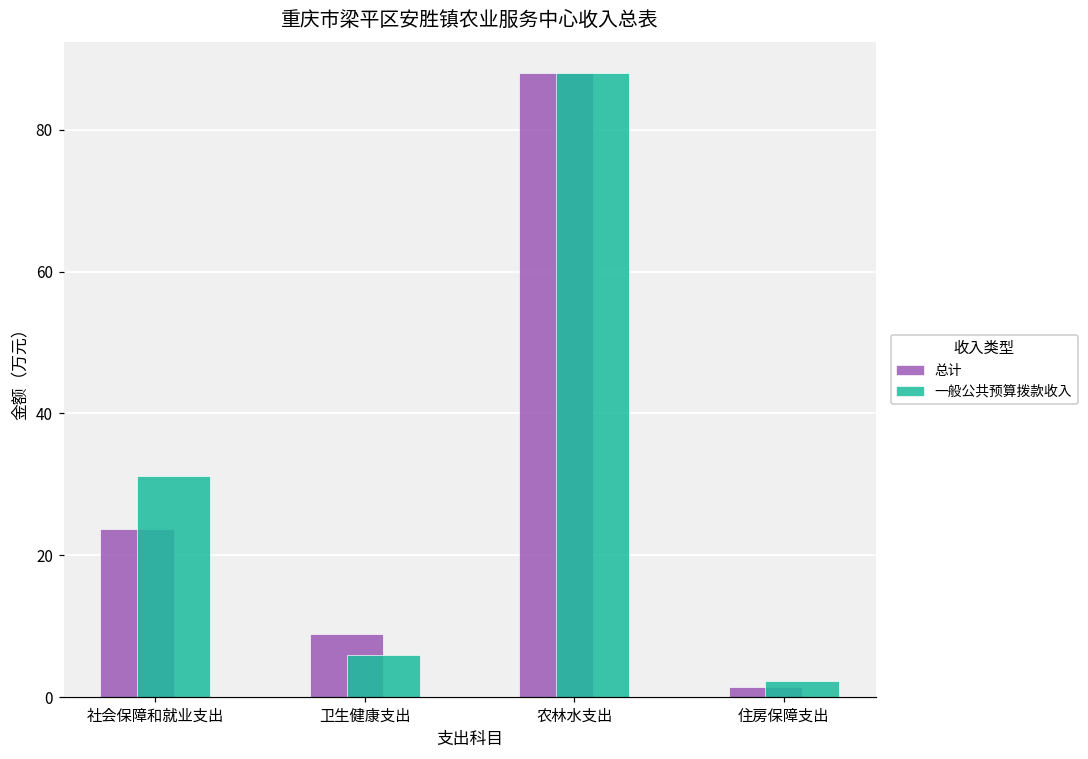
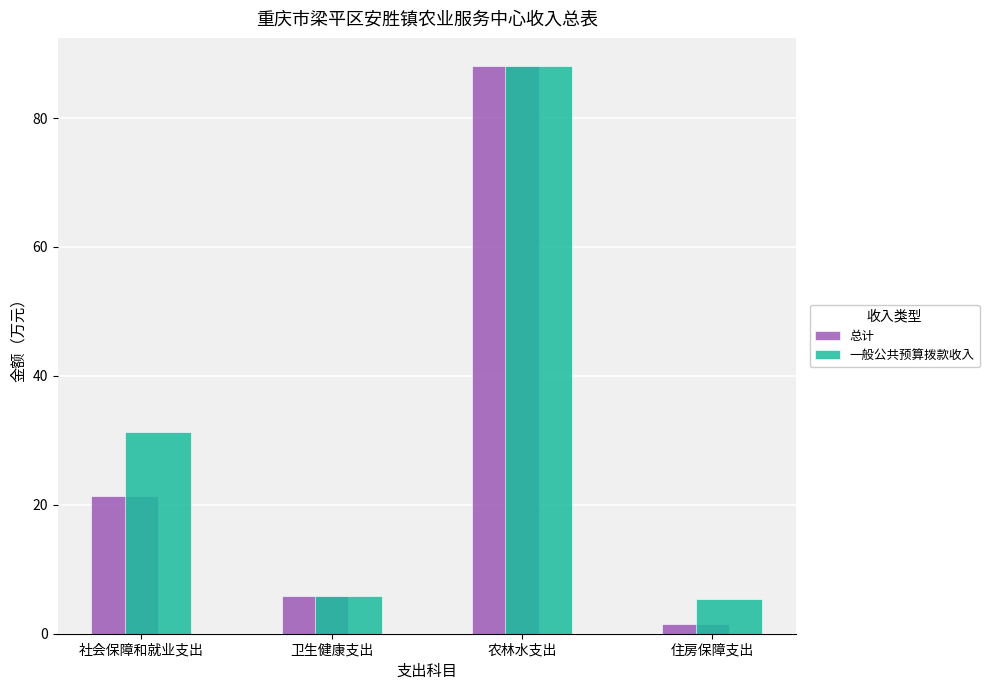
总计, 社会保障和就业支出: 24 -> 21
总计, 卫生健康支出: 9 -> 6
一般公共预算拨款收入, 住房保障支出: 2 -> 5
